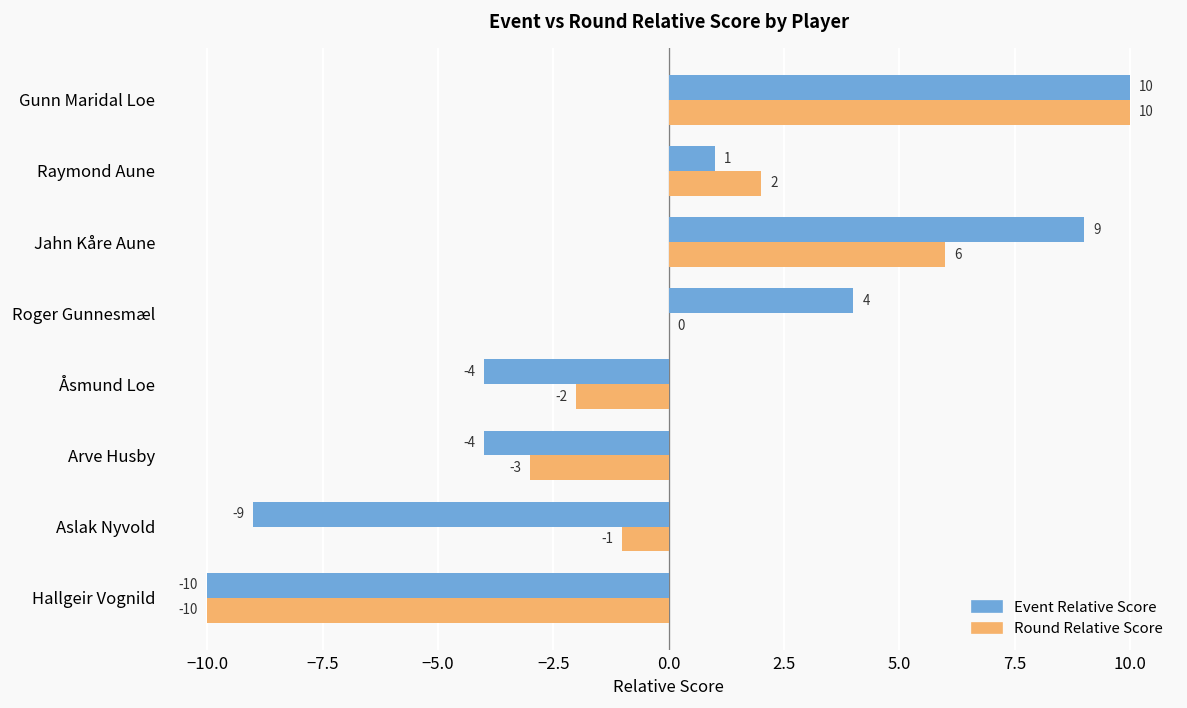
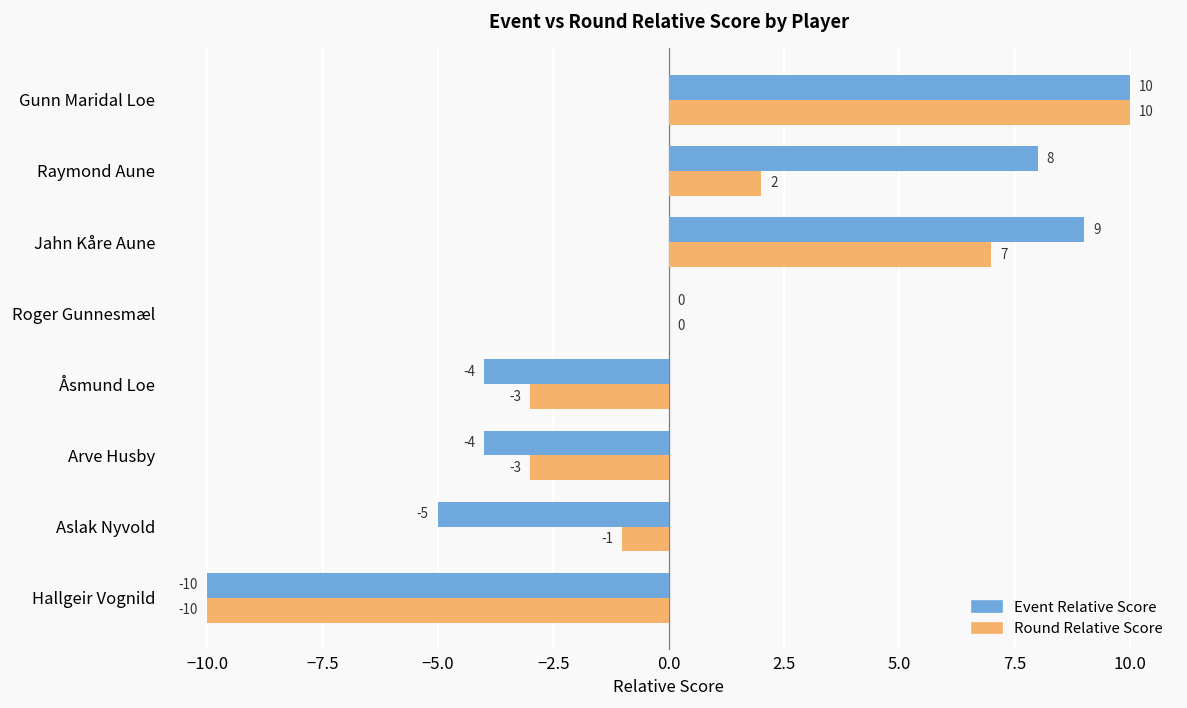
Event Relative Score, Raymond Aune: 1 -> 8
Round Relative Score, Jahn Kåre Aune: 6 -> 7
Event Relative Score, Roger Gunnesmæl: 4 -> 0
Round Relative Score, Åsmund Loe: -2 -> -3
Event Relative Score, Aslak Nyvold: -9 -> -5
